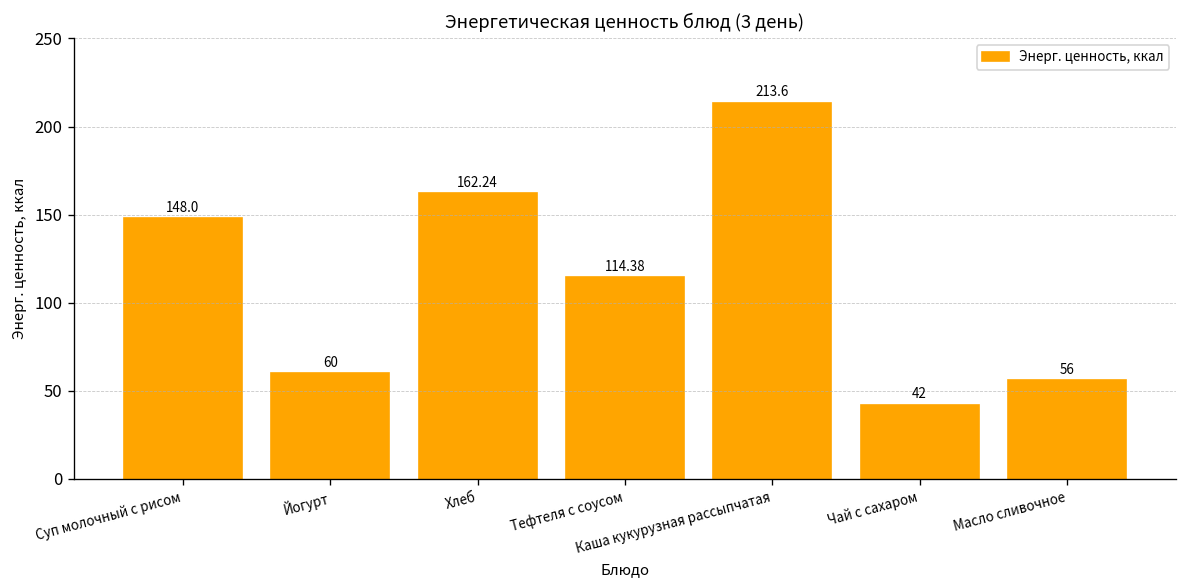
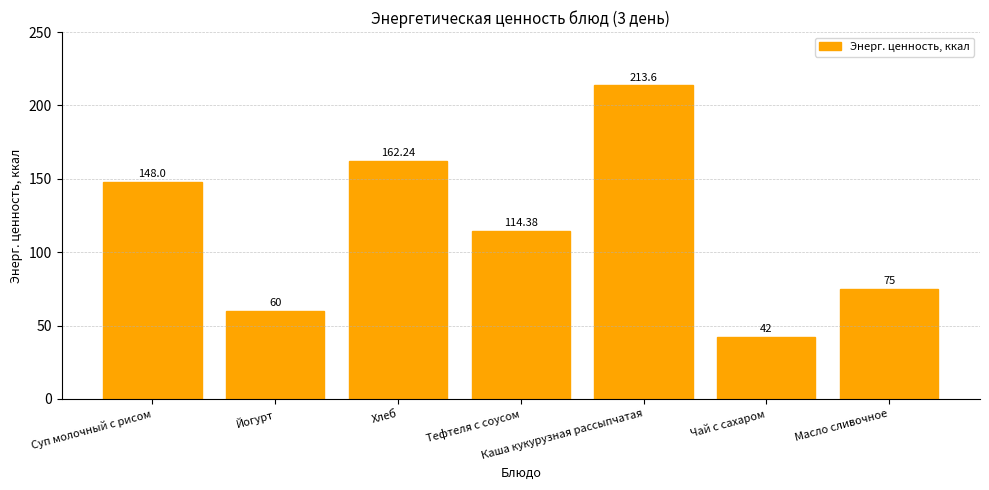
Масло сливочное: 56 -> 75
